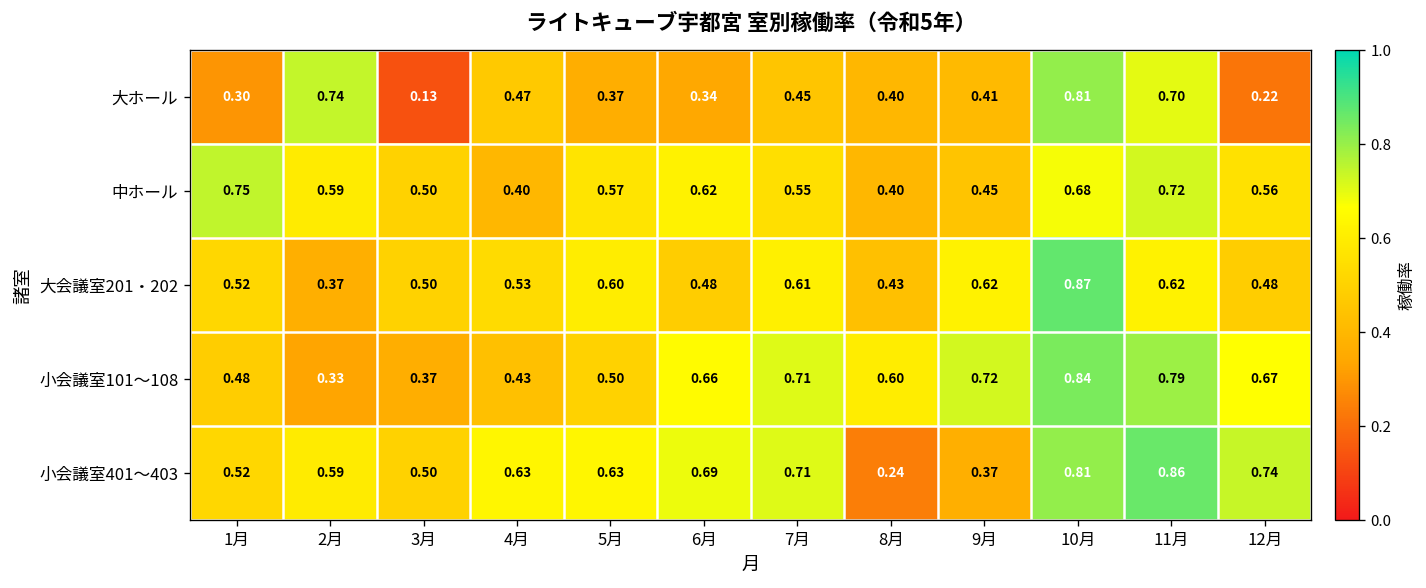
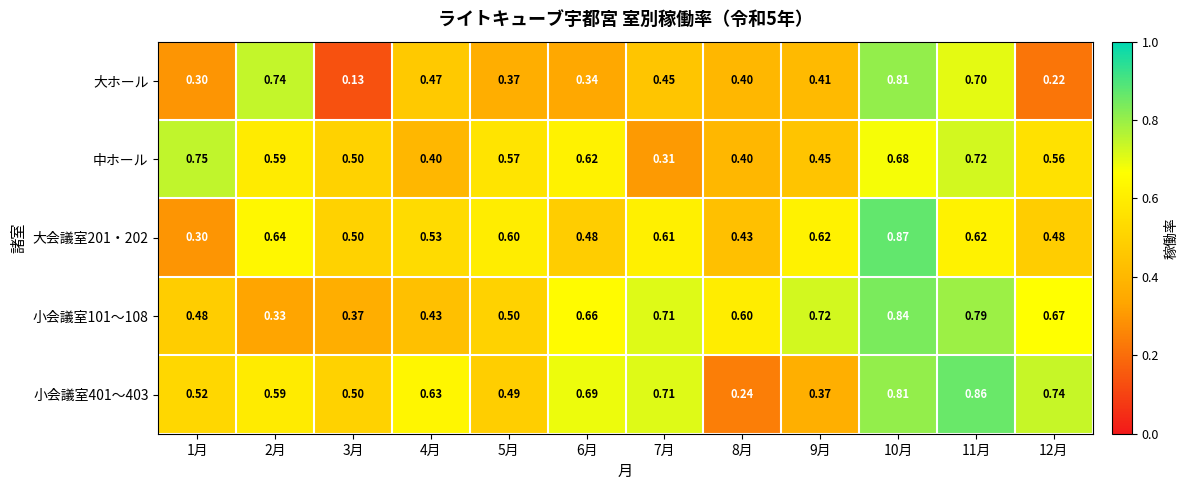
中ホール, 7月: 0.55 -> 0.31
大会議室201・202, 1月: 0.52 -> 0.30
大会議室201・202, 2月: 0.37 -> 0.64
小会議室401～403, 5月: 0.63 -> 0.49
